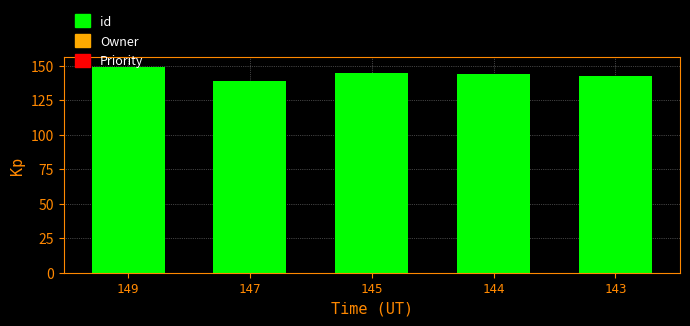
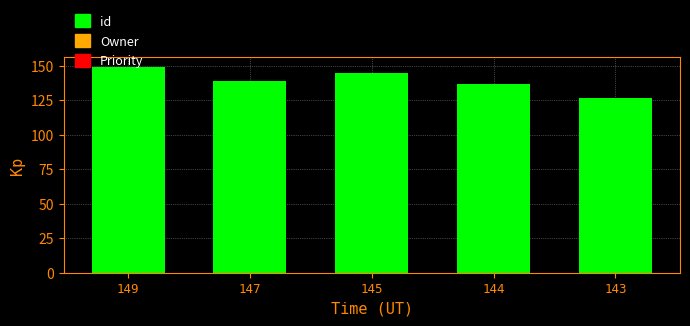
144: 144 -> 137
143: 143 -> 127
